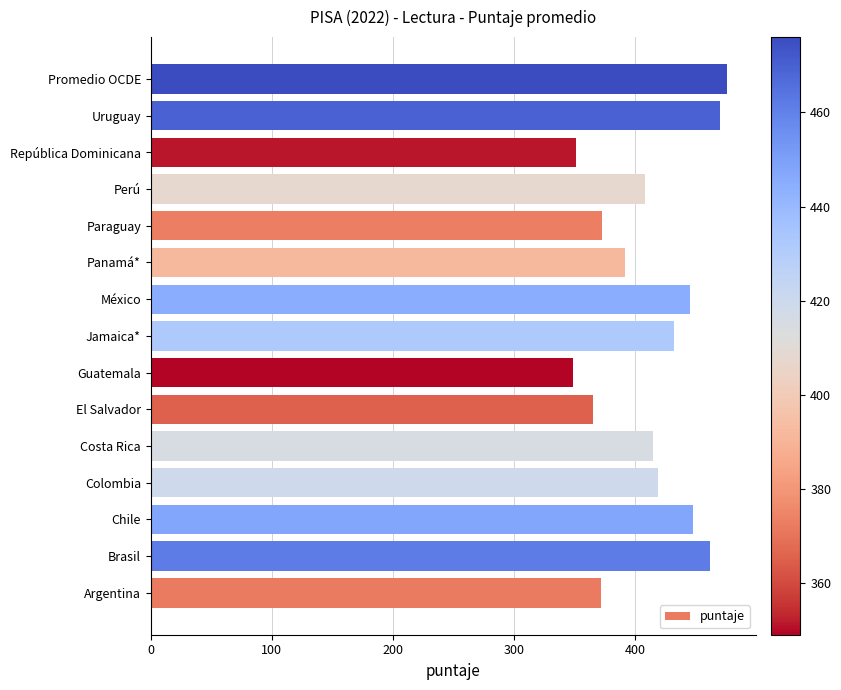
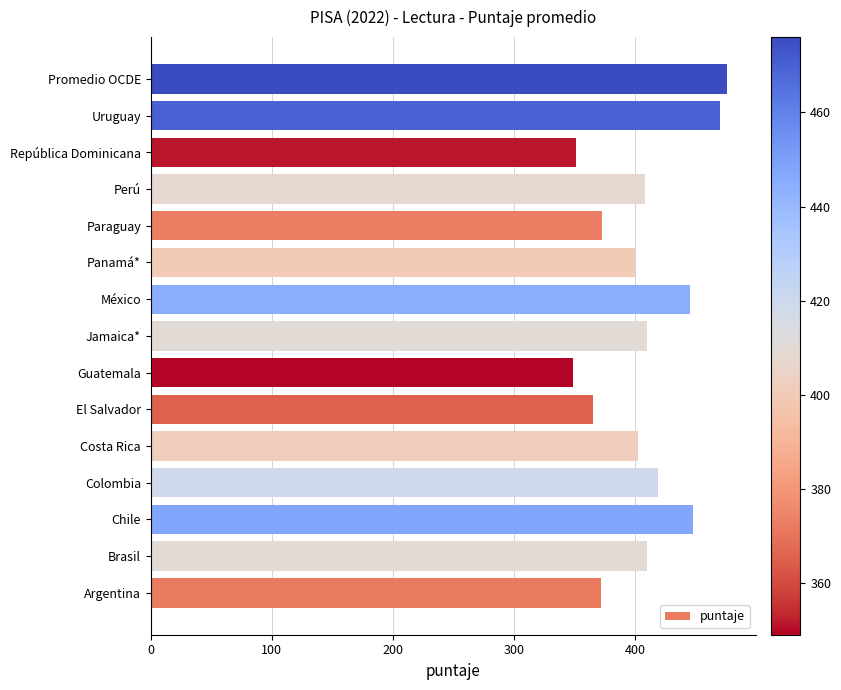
Panamá*: 392 -> 400
Jamaica*: 432 -> 410
Costa Rica: 415 -> 402
Brasil: 462 -> 410
